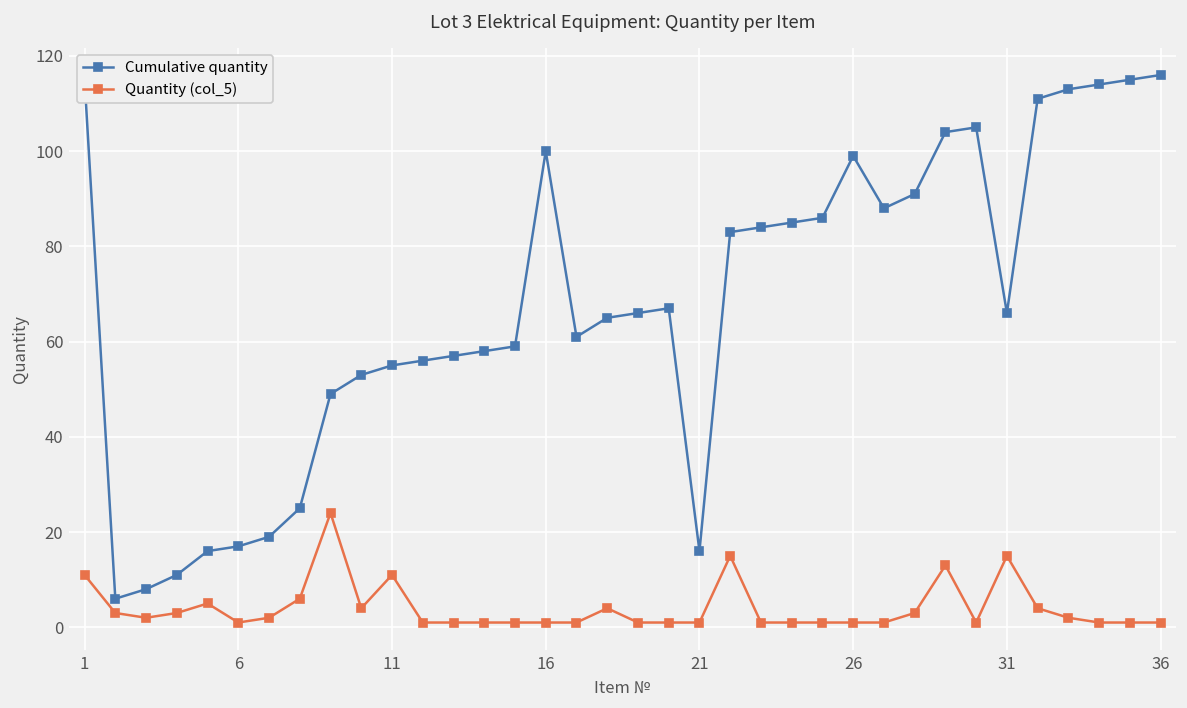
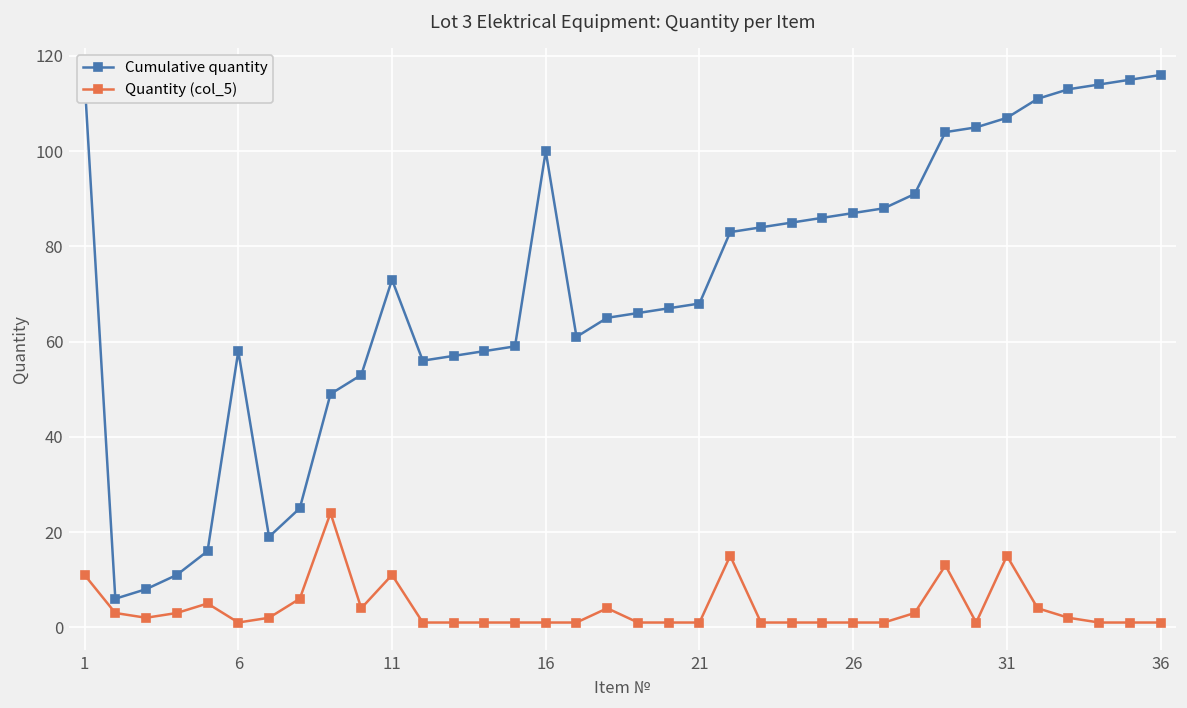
Cumulative quantity, 6: 17 -> 58
Cumulative quantity, 11: 55 -> 73
Cumulative quantity, 21: 16 -> 68
Cumulative quantity, 26: 99 -> 87
Cumulative quantity, 31: 66 -> 107
